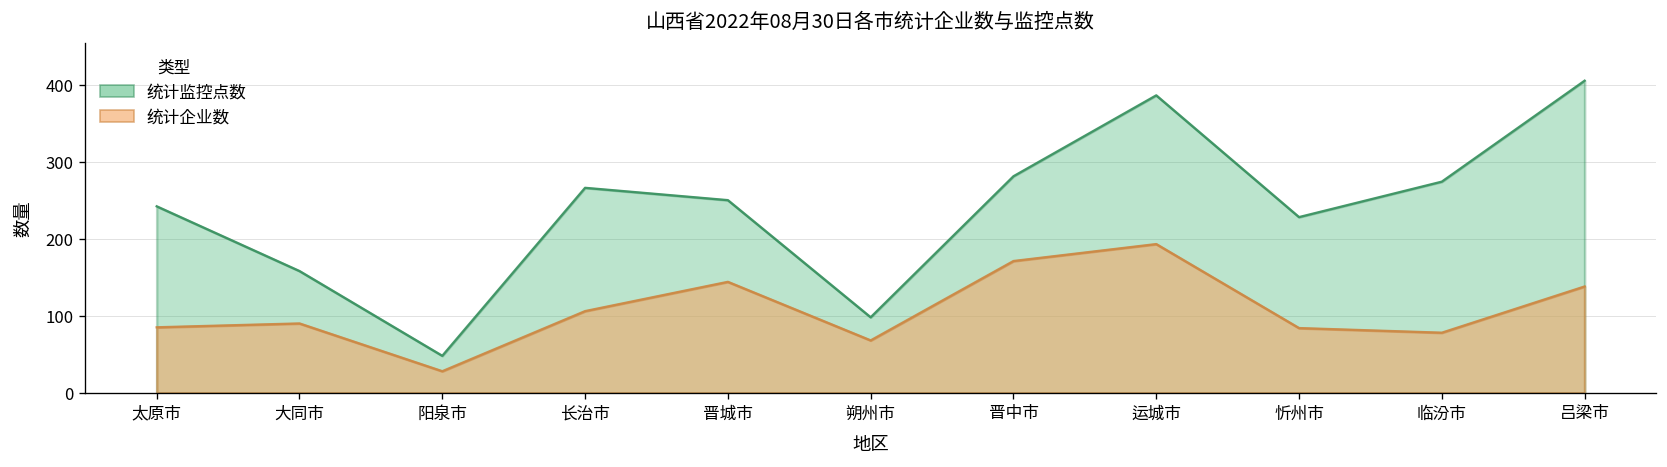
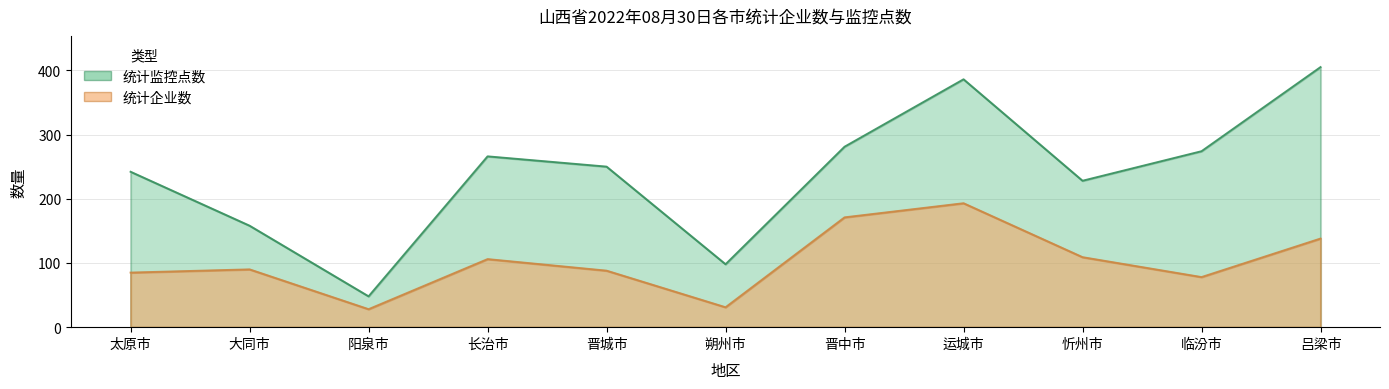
统计企业数, 晋城市: 140 -> 90
统计企业数, 朔州市: 70 -> 30
统计企业数, 忻州市: 80 -> 110
